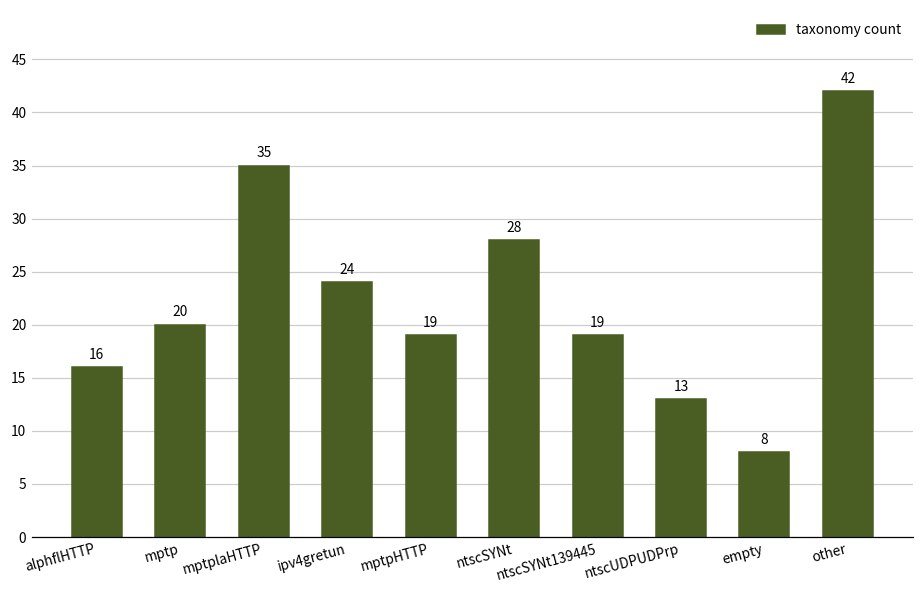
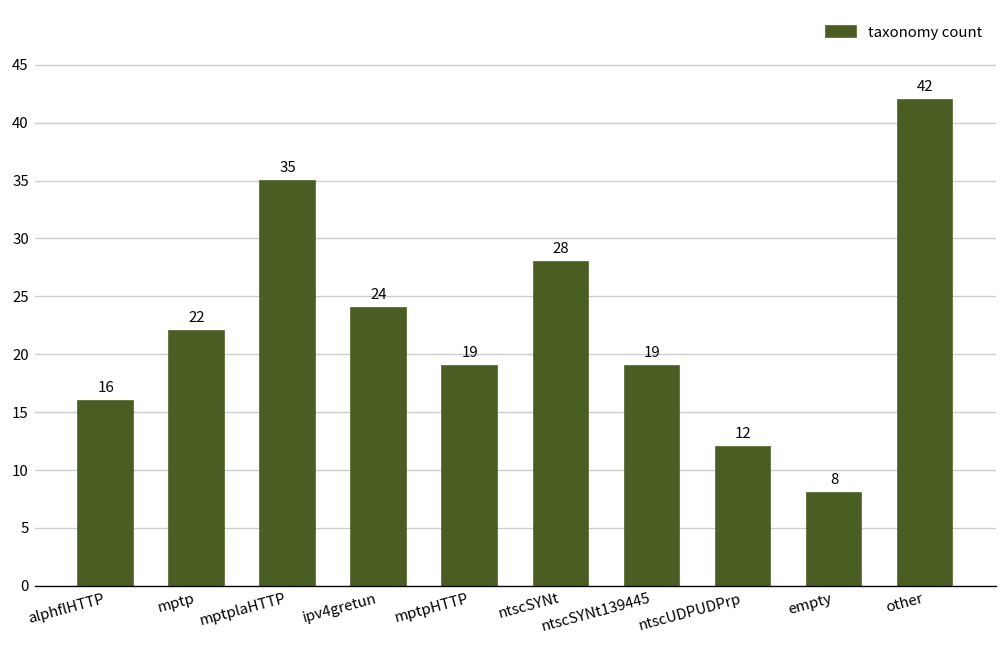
mptp: 20 -> 22
ntscUDPUDPrp: 13 -> 12
